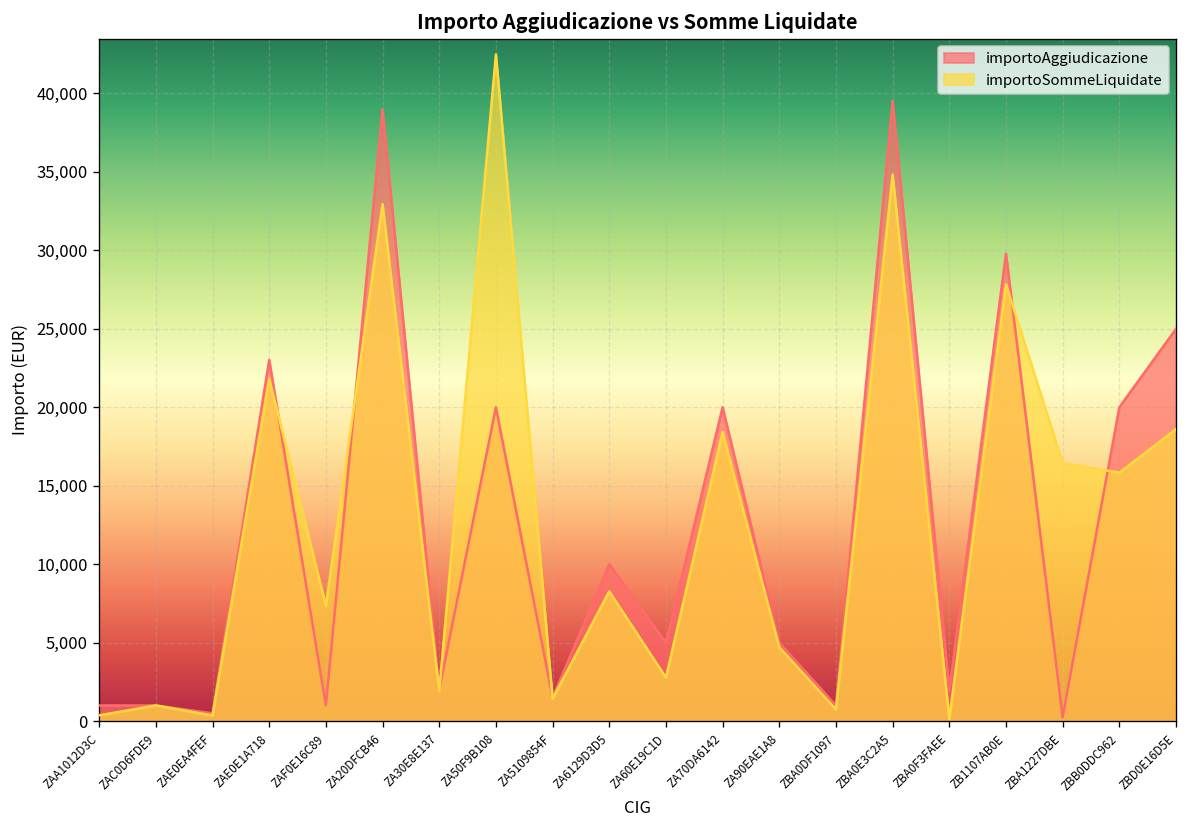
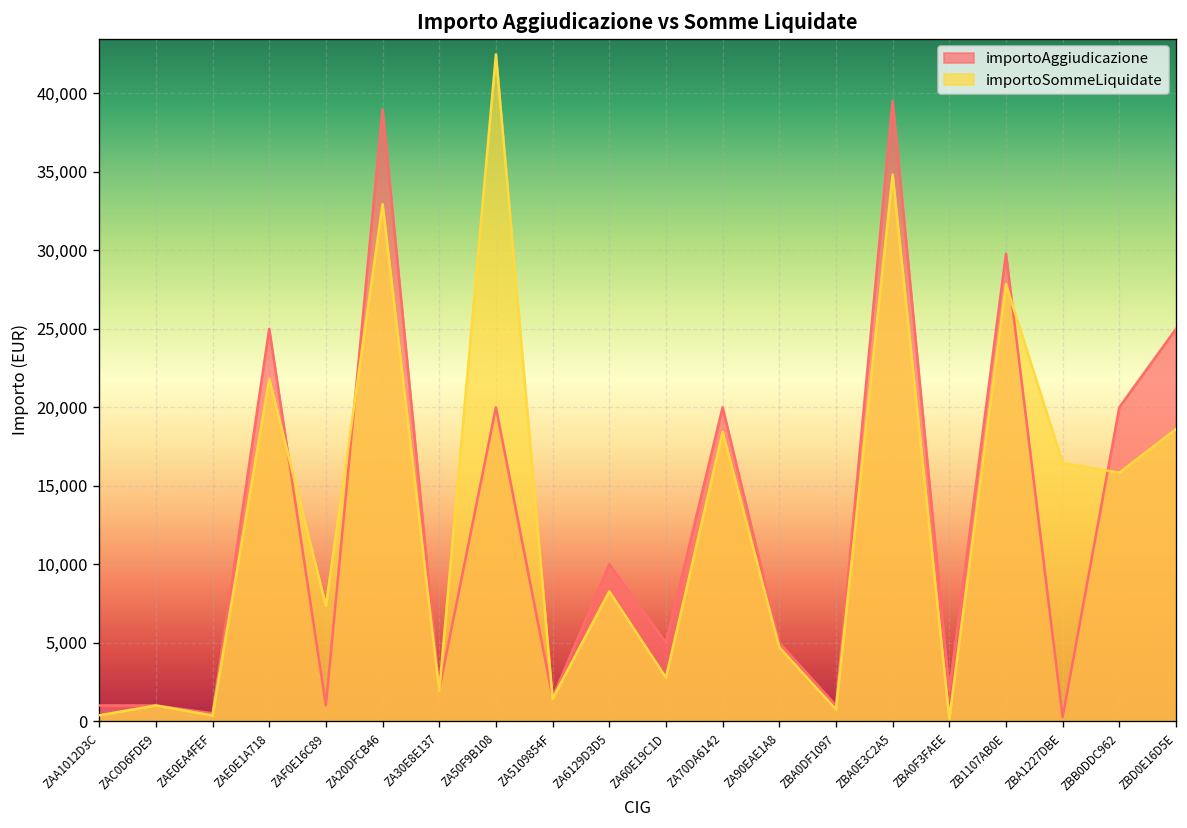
importoAggiudicazione, ZAE0E1A718: 23,000 -> 25,000
